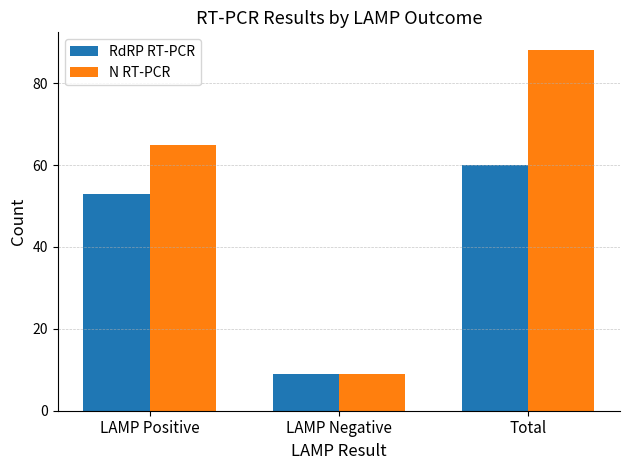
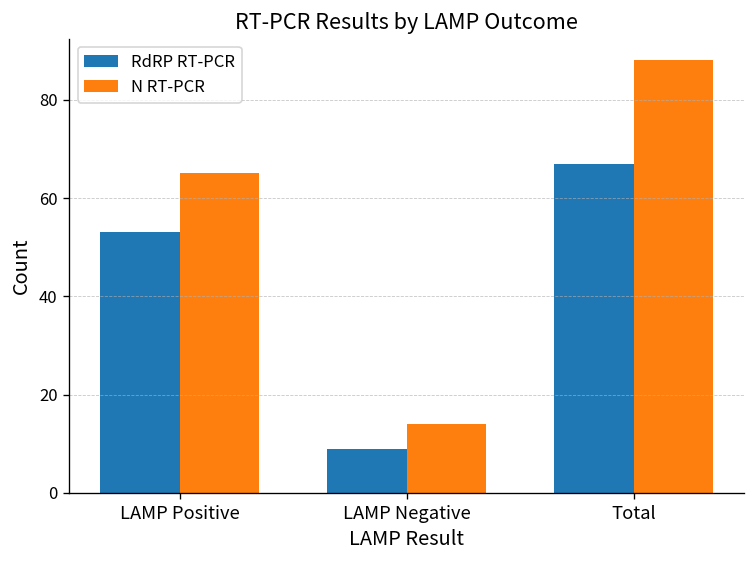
N RT-PCR, LAMP Negative: 9 -> 14
RdRP RT-PCR, Total: 60 -> 67
